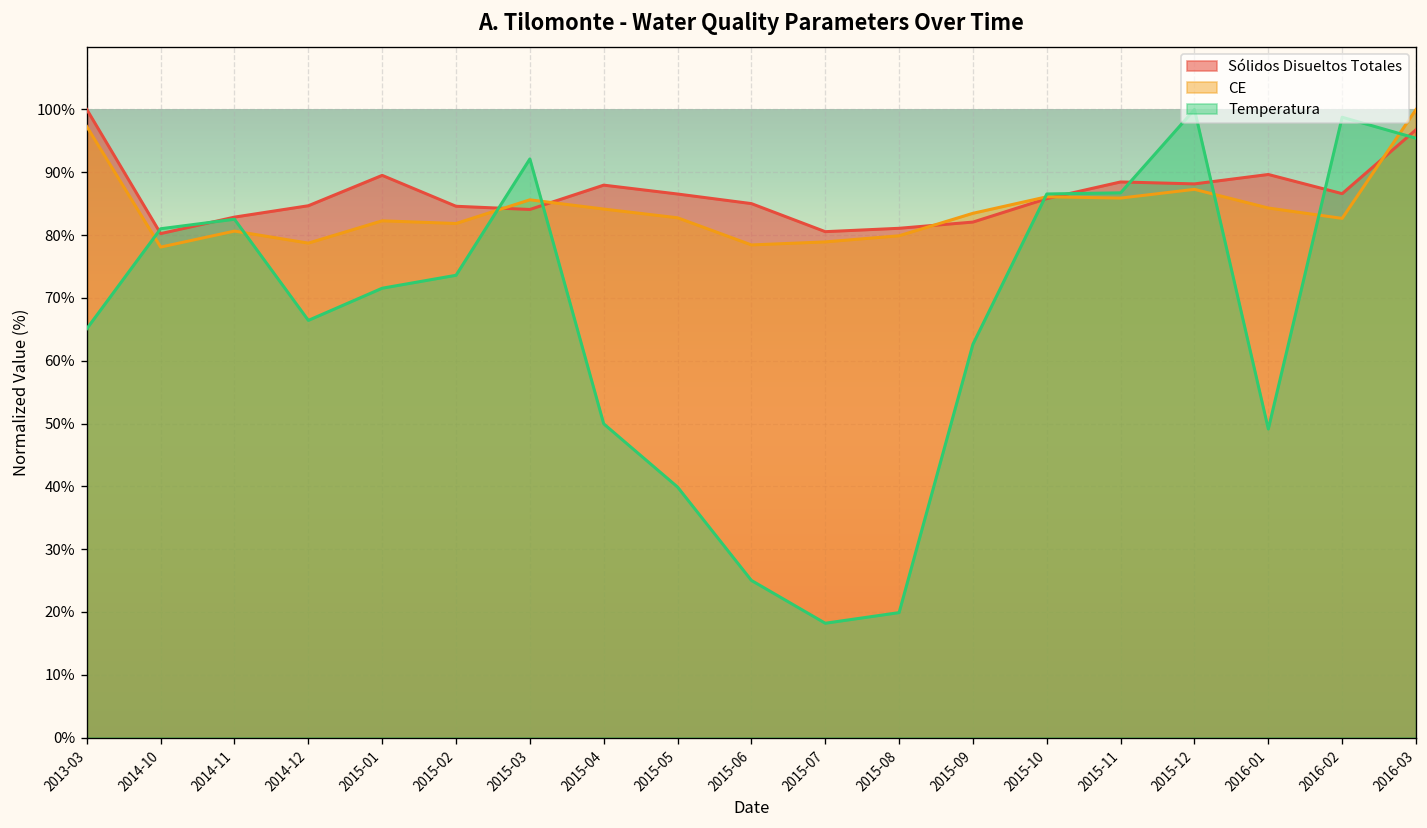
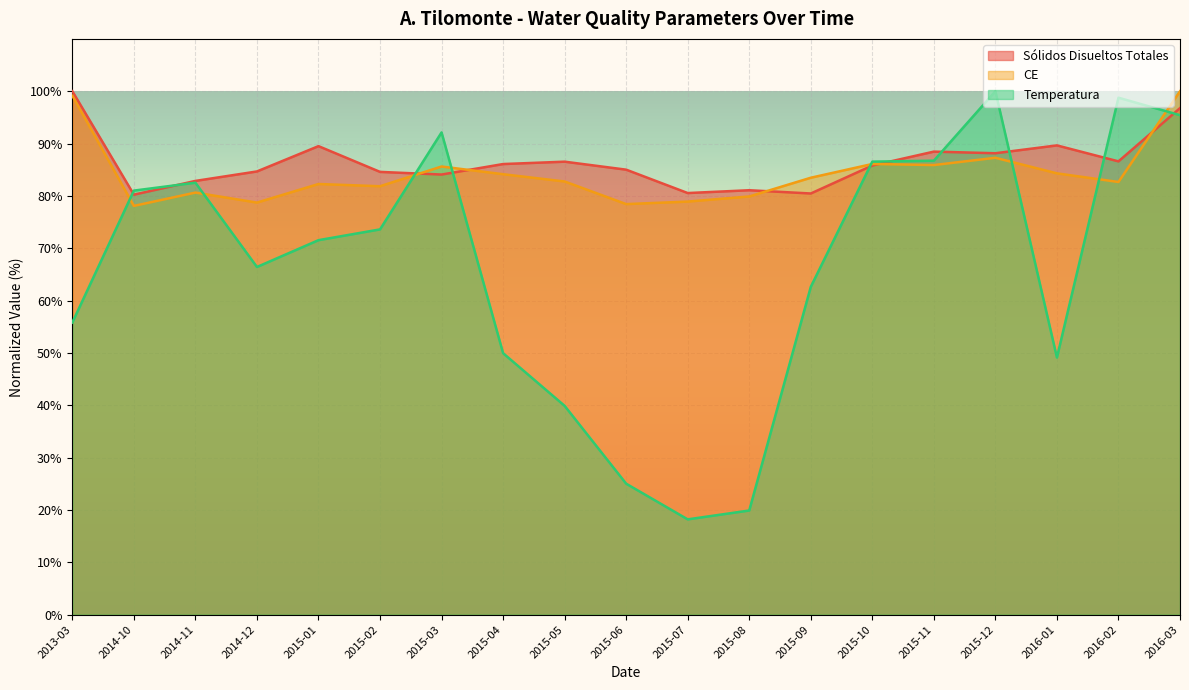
CE, 2013-03: 97% -> 99%
Temperatura, 2013-03: 65% -> 56%
Sólidos Disueltos Totales, 2015-04: 88% -> 86%
Sólidos Disueltos Totales, 2015-09: 82% -> 80%
